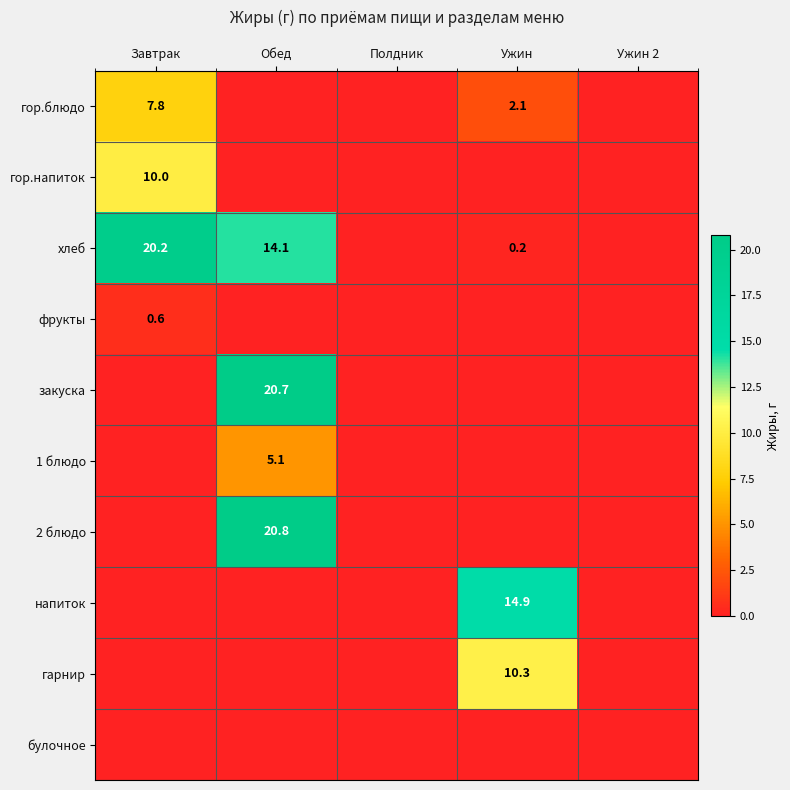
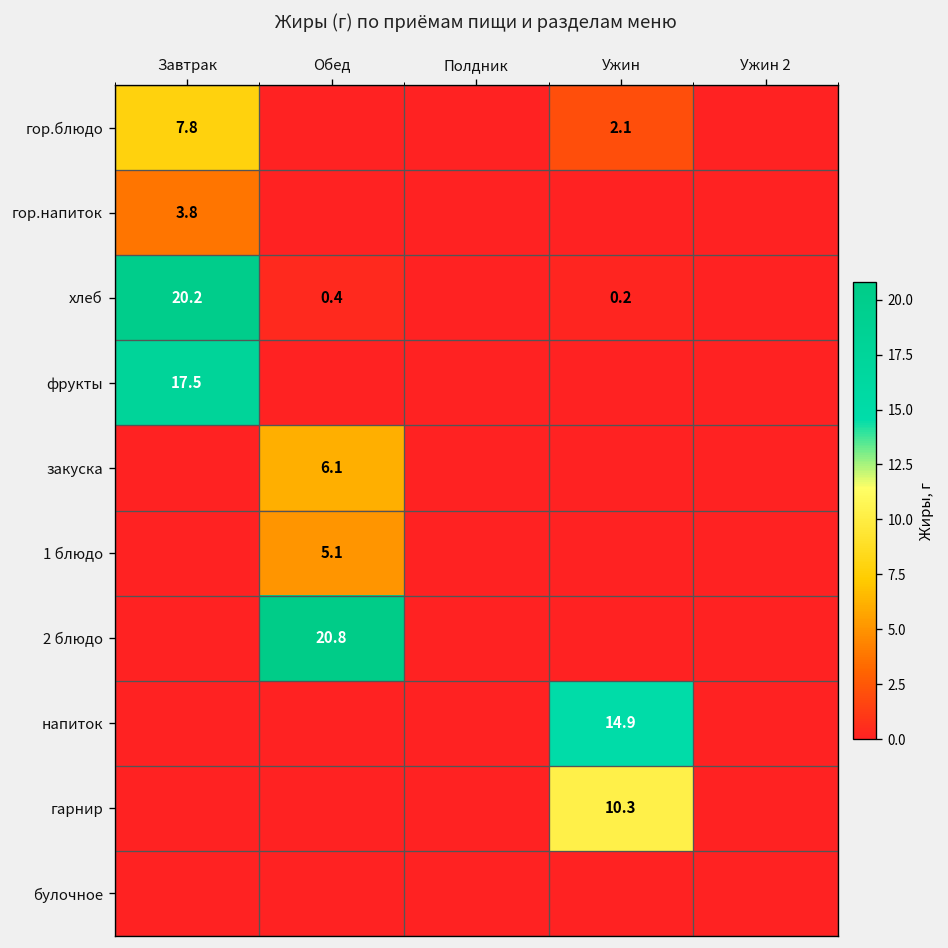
гор.напиток, Завтрак: 10.0 -> 3.8
хлеб, Обед: 14.1 -> 0.4
фрукты, Завтрак: 0.6 -> 17.5
закуска, Обед: 20.7 -> 6.1
